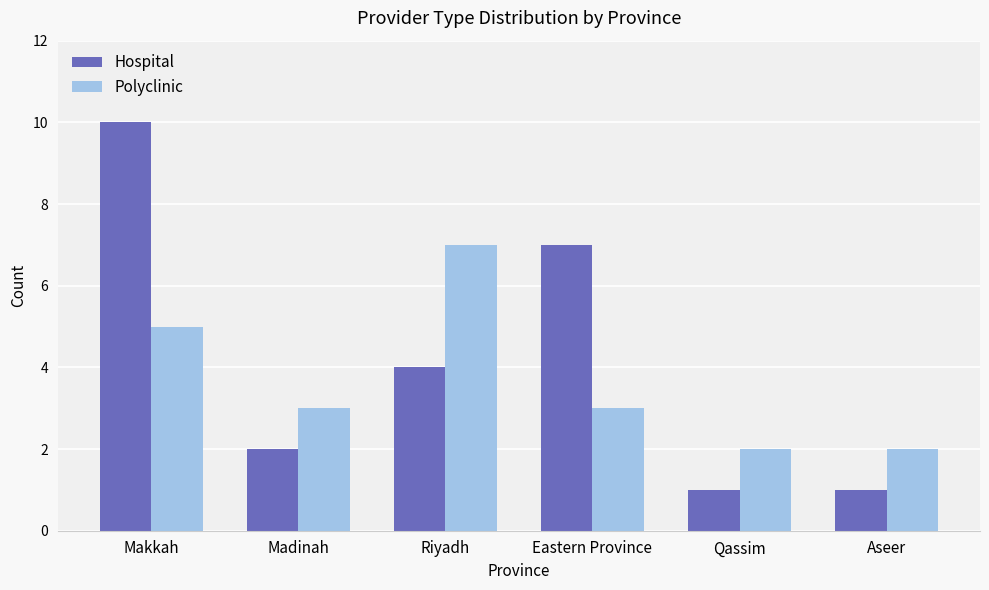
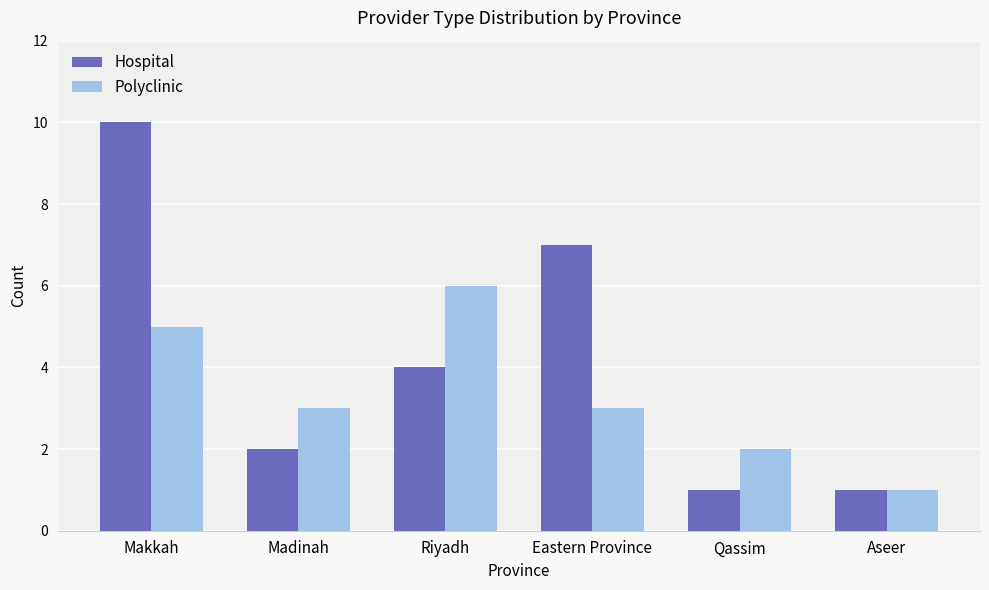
Polyclinic, Riyadh: 7 -> 6
Polyclinic, Aseer: 2 -> 1
